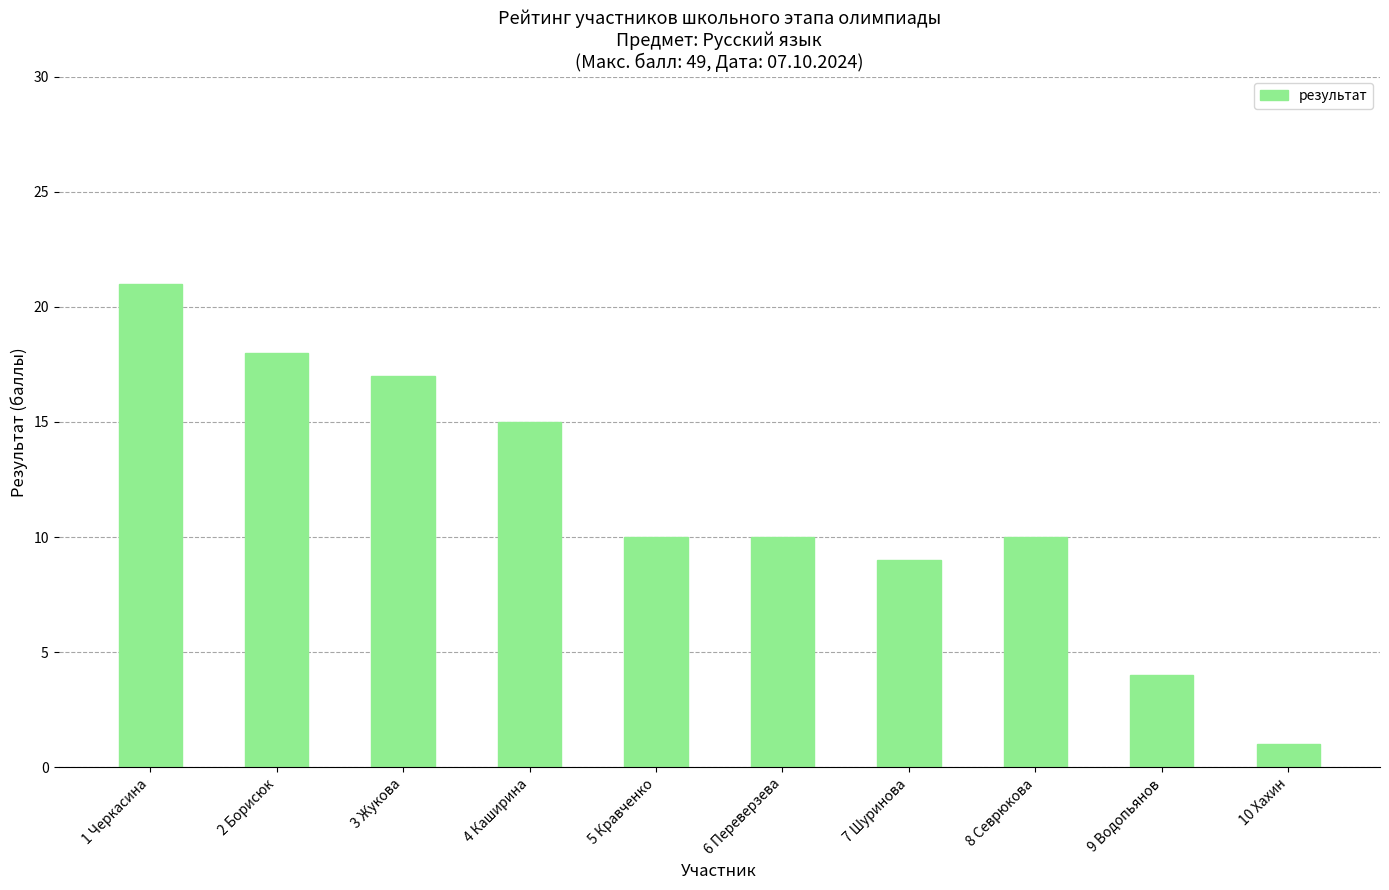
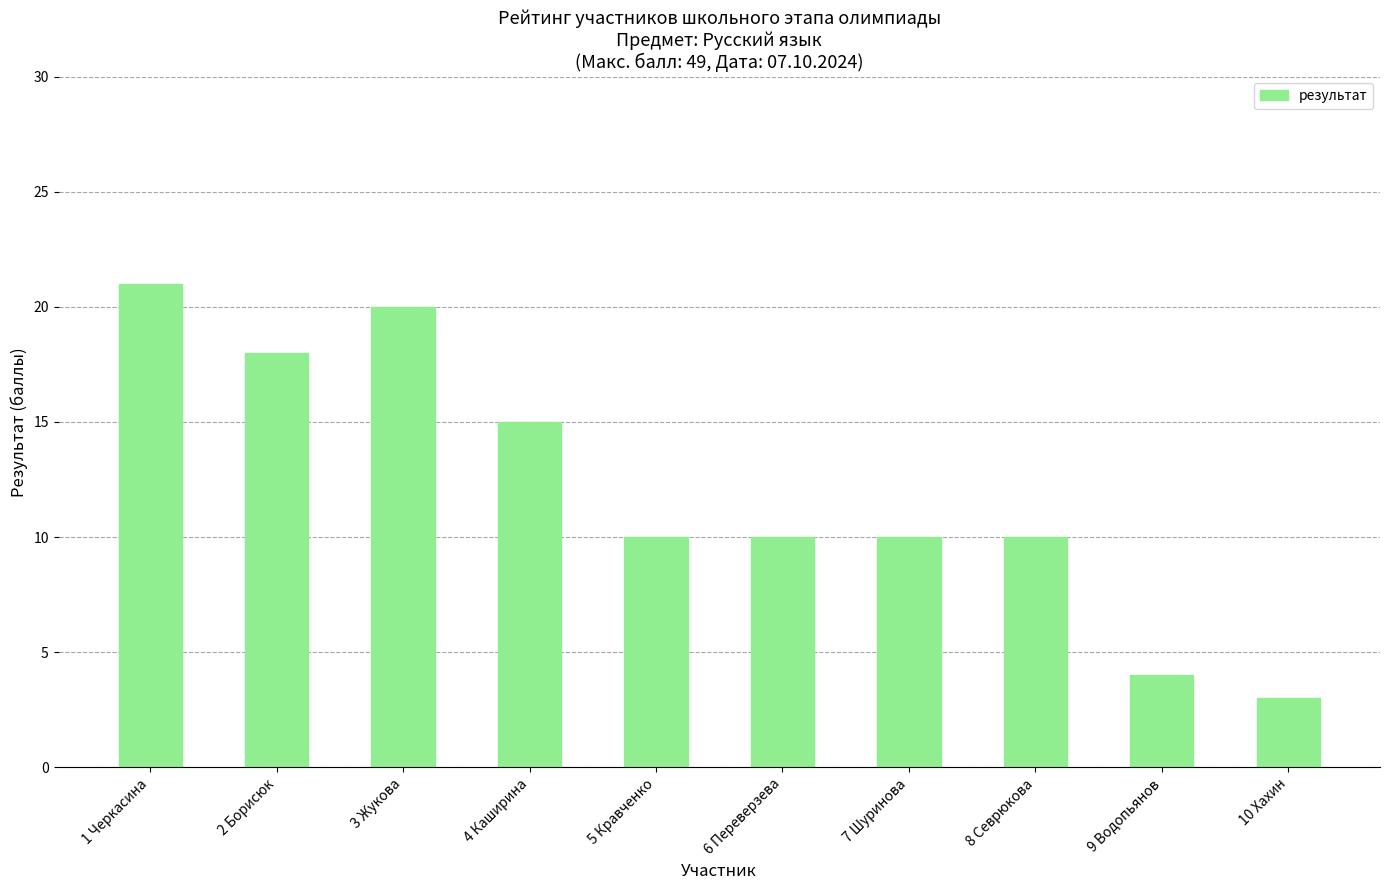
3 Жукова: 17 -> 20
7 Шуринова: 9 -> 10
10 Хахин: 1 -> 3
